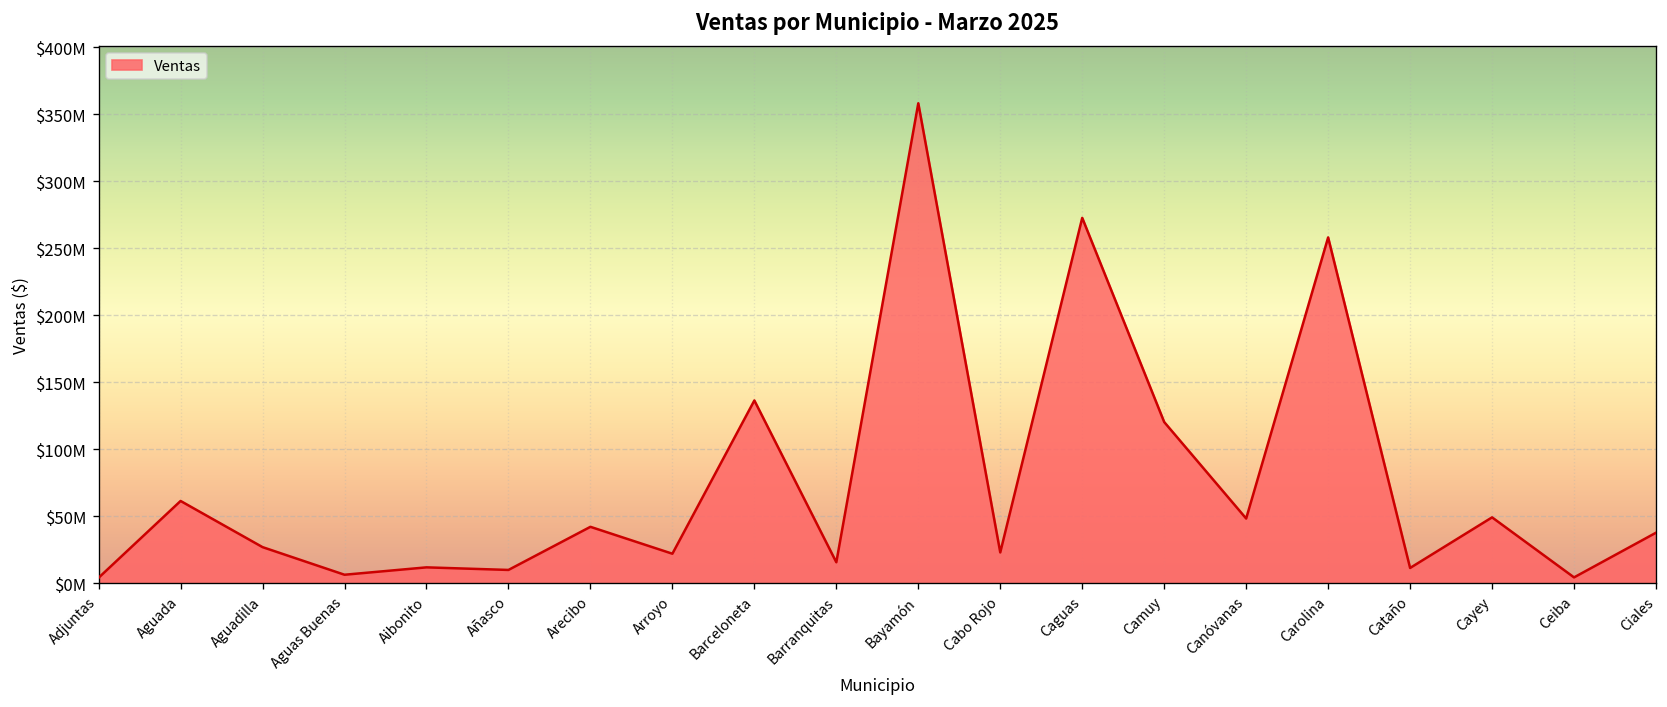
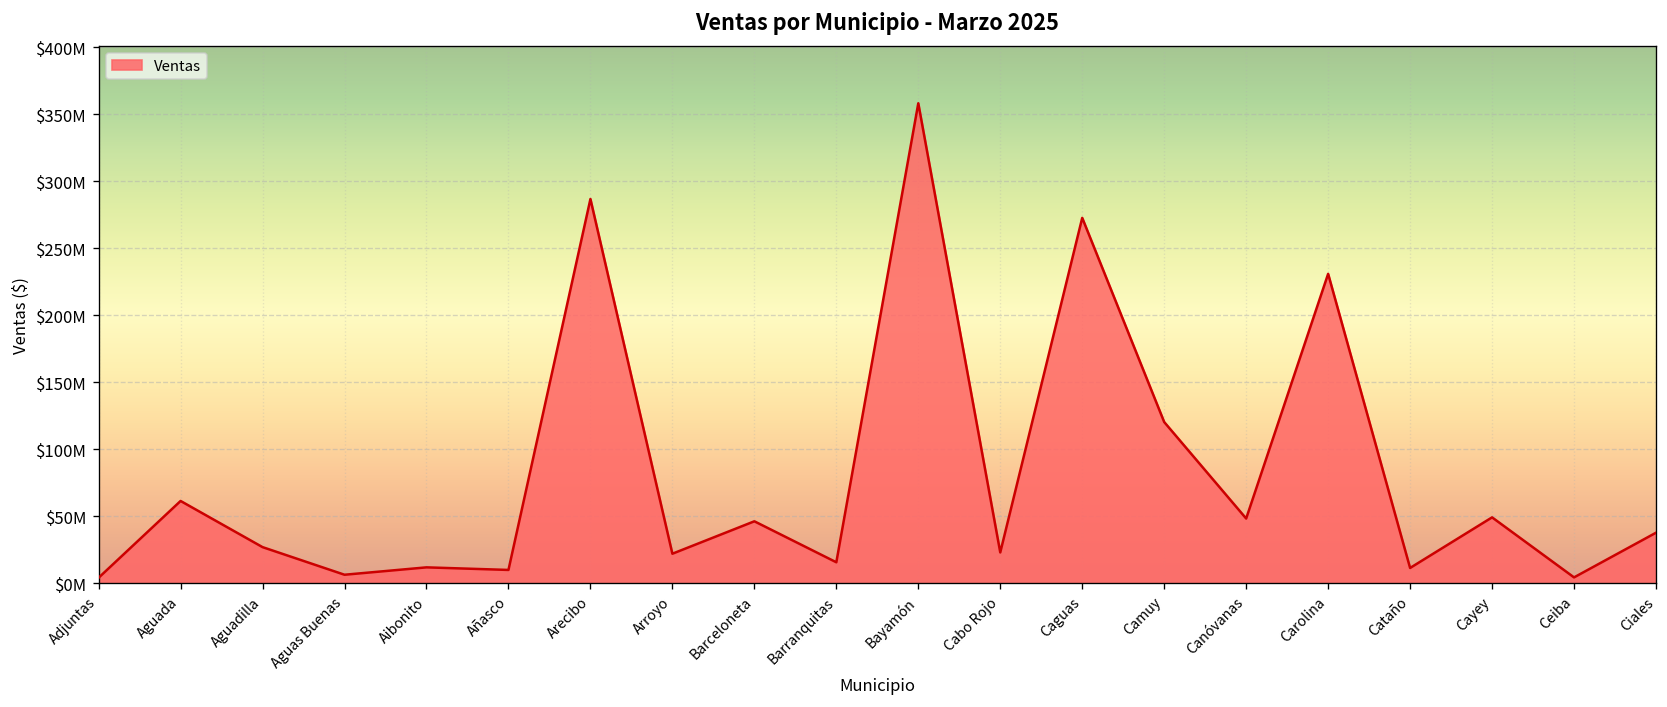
Arecibo: $42000000 -> $287000000
Barceloneta: $136000000 -> $46000000
Carolina: $258000000 -> $231000000
